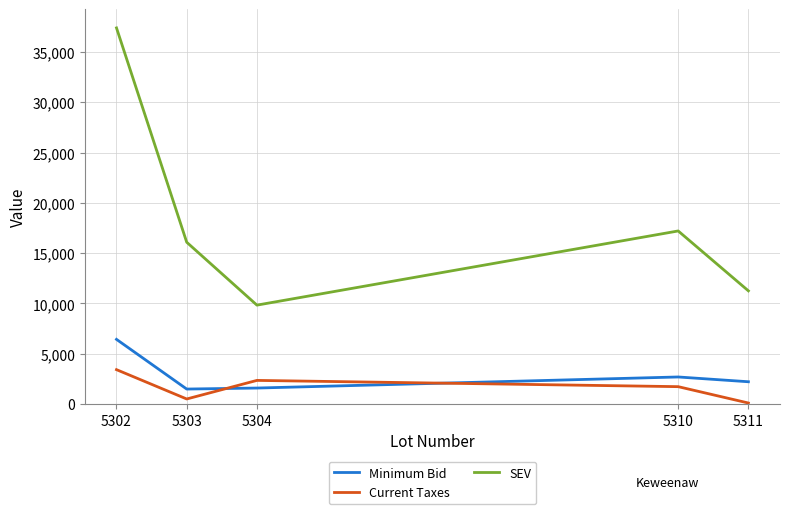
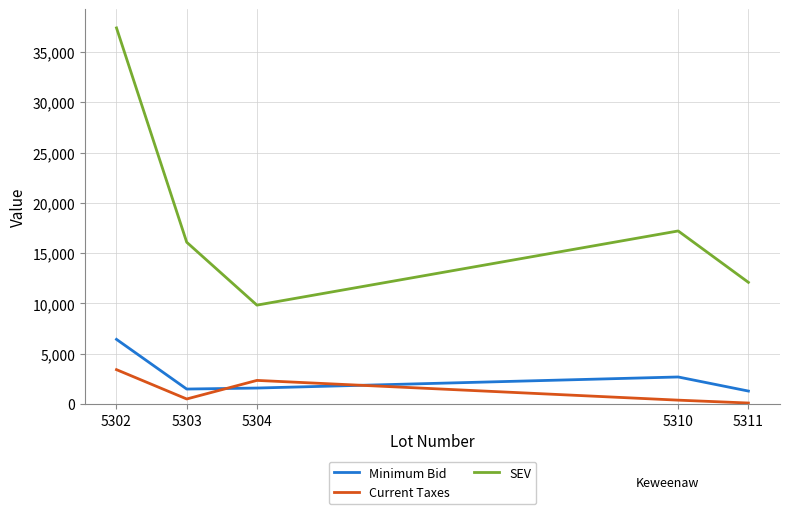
Current Taxes, 5310: 1,700 -> 400
Minimum Bid, 5311: 2,200 -> 1,300
SEV, 5311: 11,300 -> 12,100
